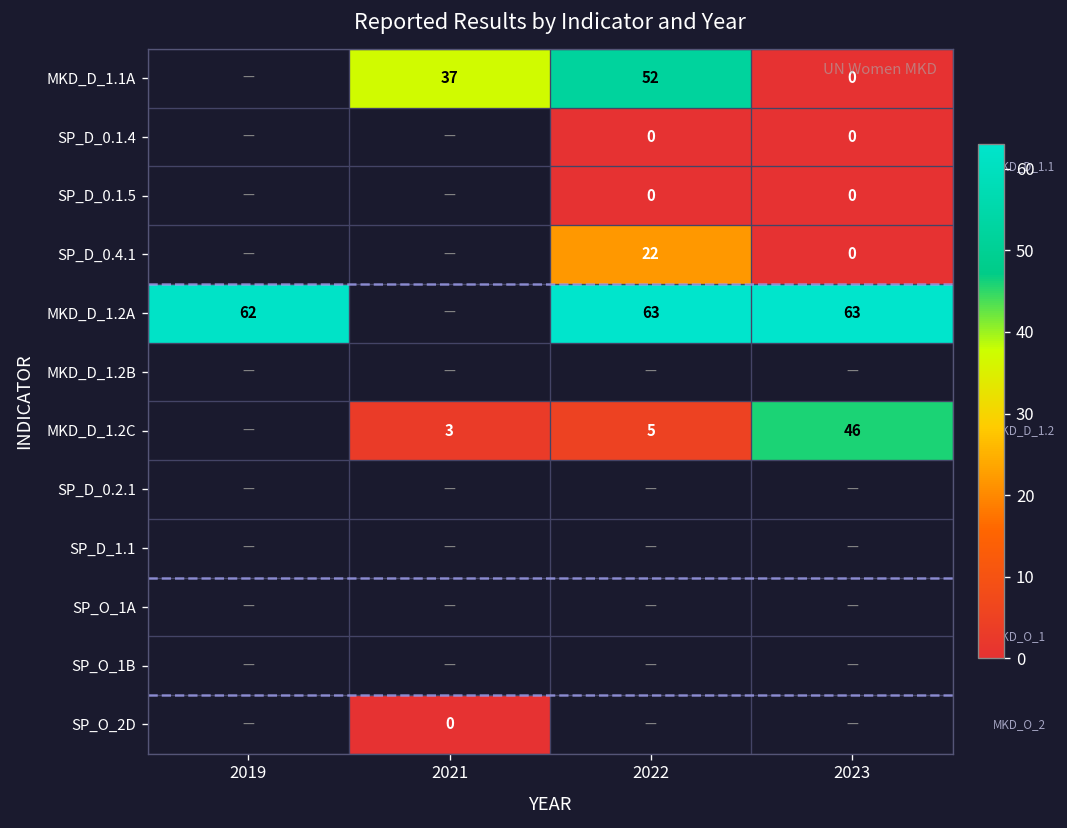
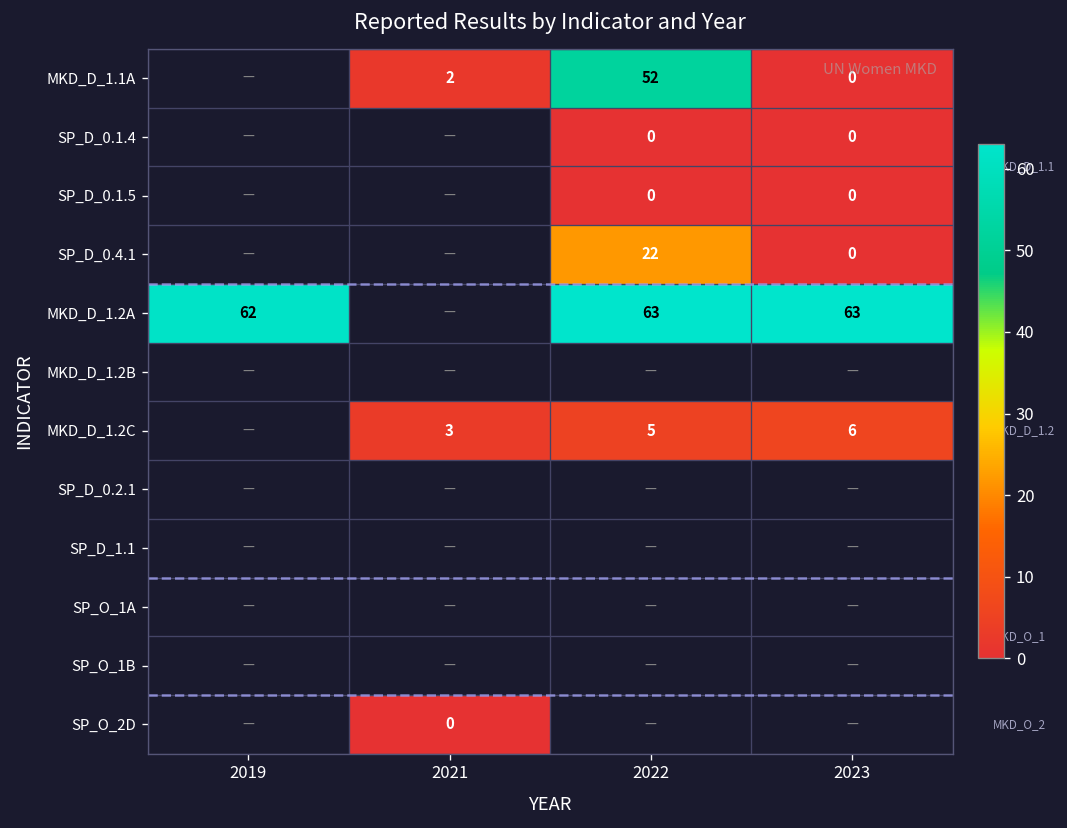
MKD_D_1.1A, 2021: 37 -> 2
MKD_D_1.2C, 2023: 46 -> 6
